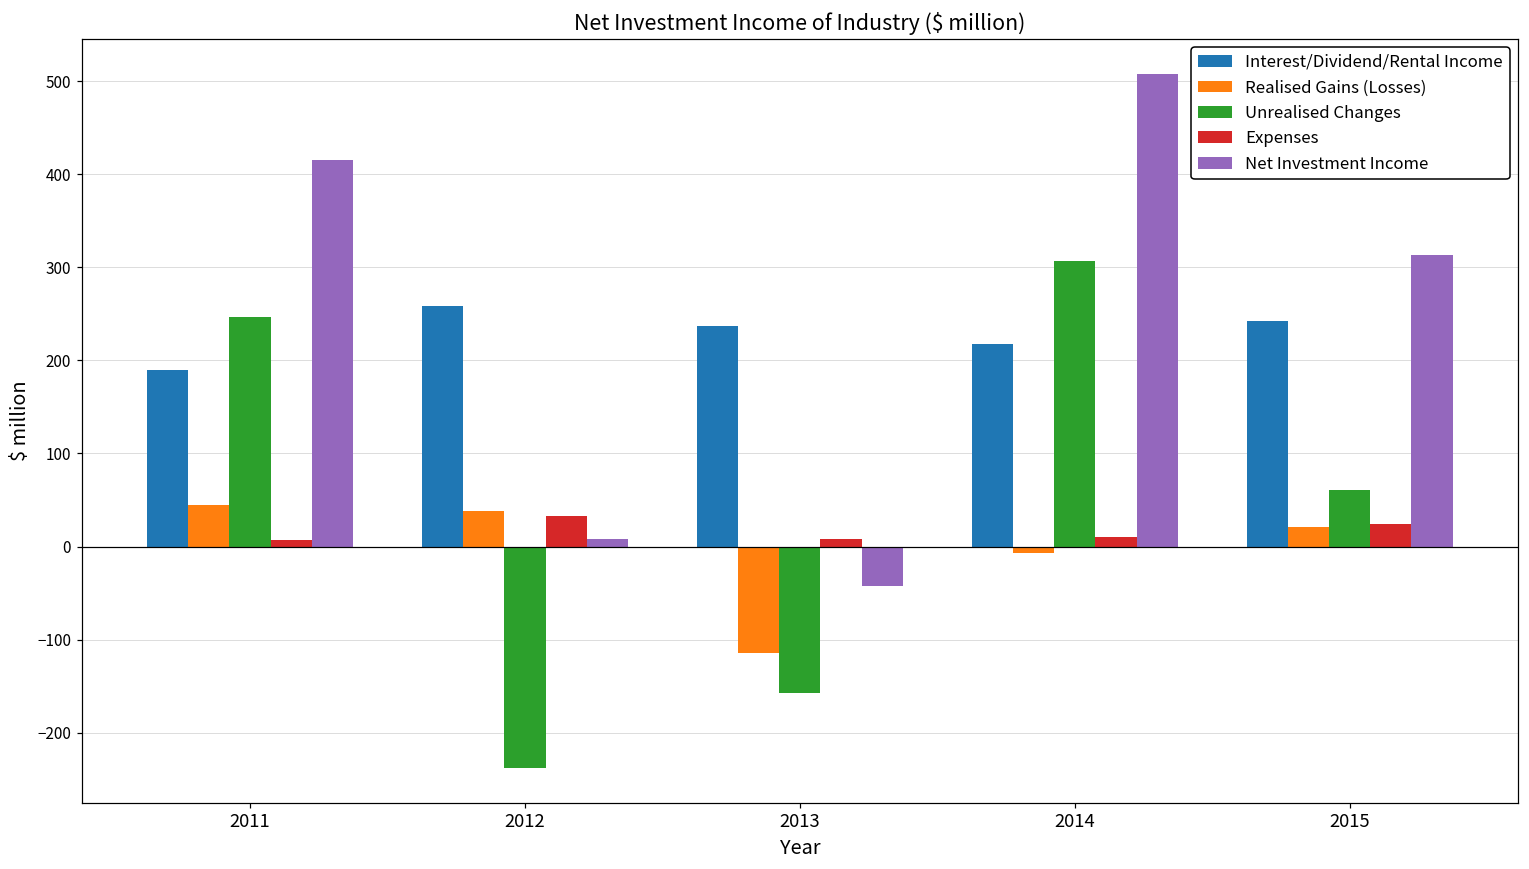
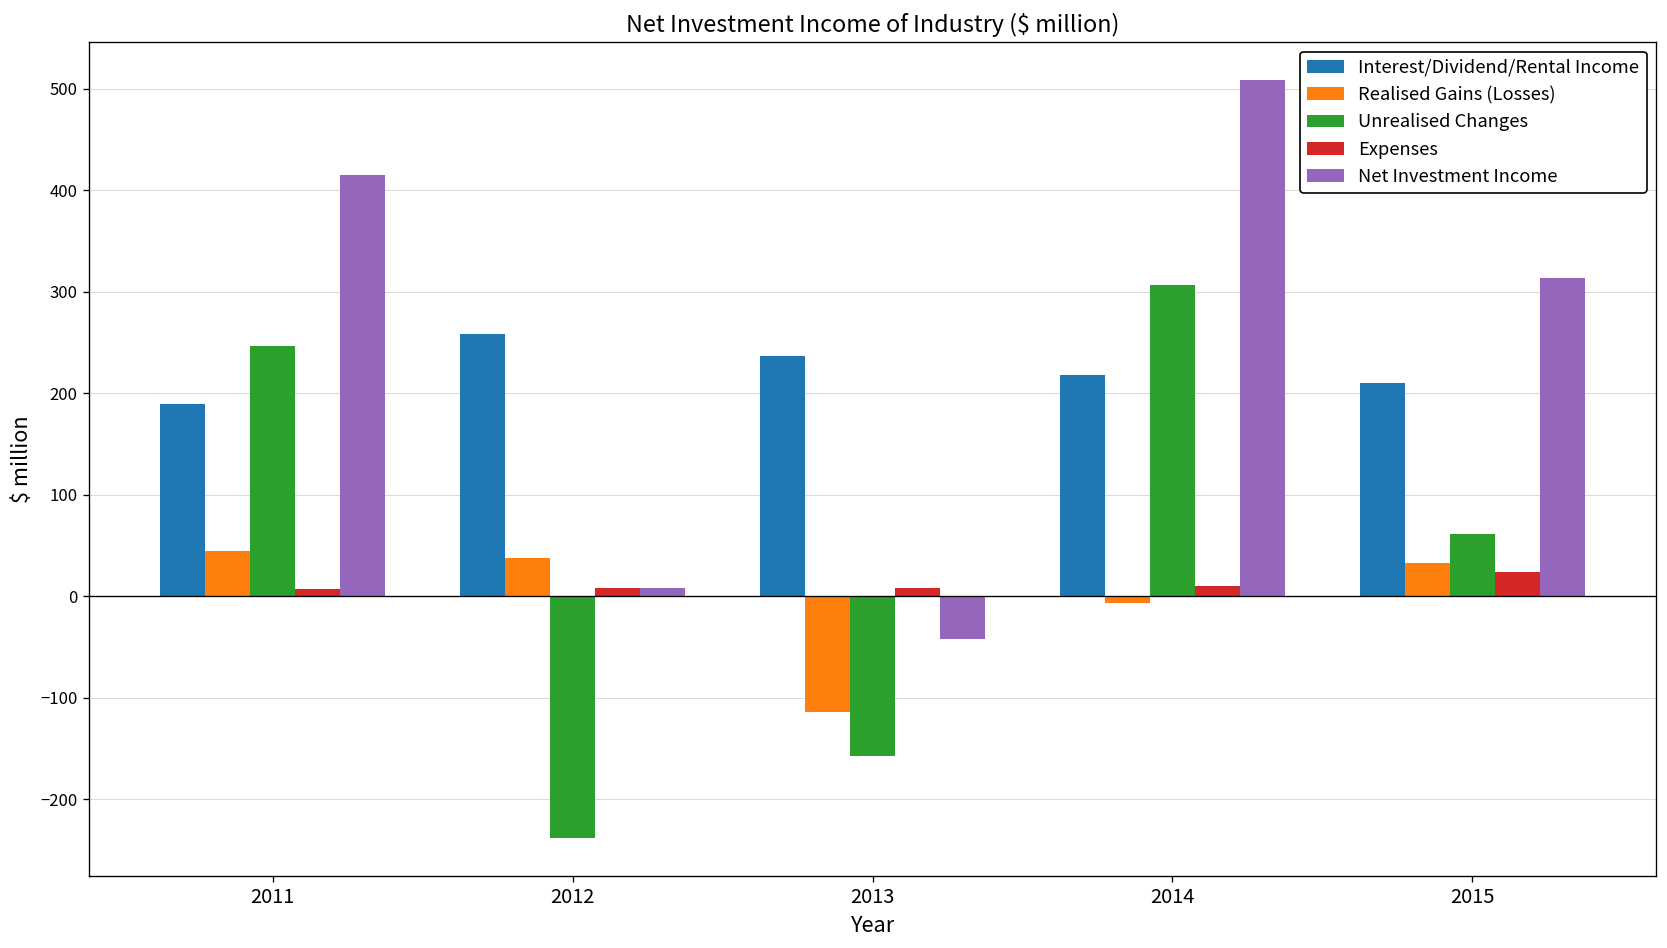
Expenses, 2012: 30 -> 10
Interest/Dividend/Rental Income, 2015: 240 -> 210
Realised Gains (Losses), 2015: 20 -> 30
